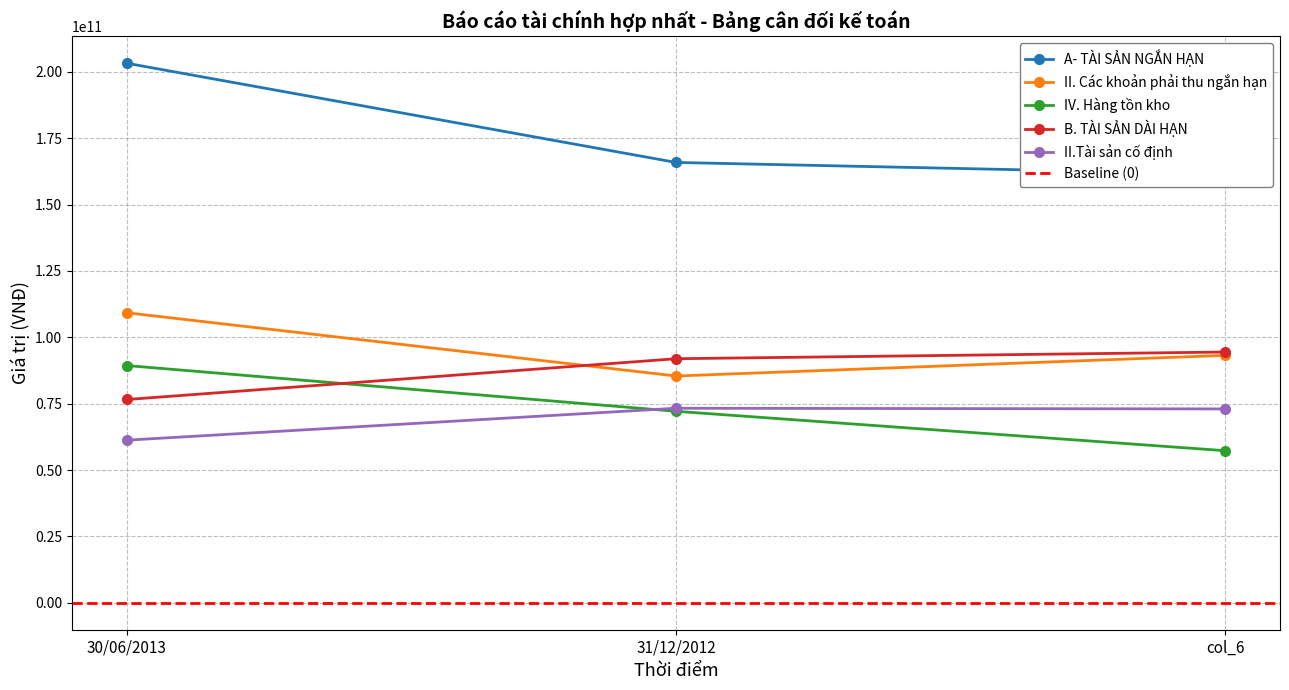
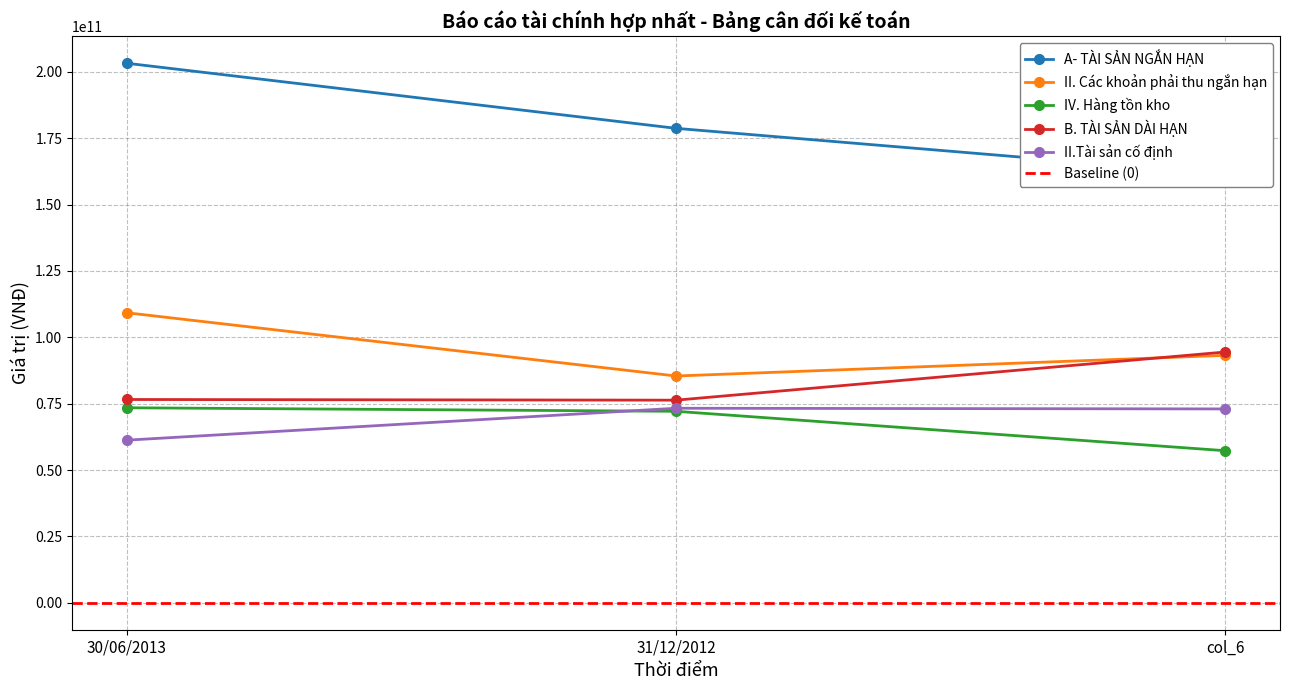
IV. Hàng tồn kho, 30/06/2013: 89000000000 -> 73000000000
A- TÀI SẢN NGẮN HẠN, 31/12/2012: 166000000000 -> 179000000000
B. TÀI SẢN DÀI HẠN, 31/12/2012: 92000000000 -> 76000000000
